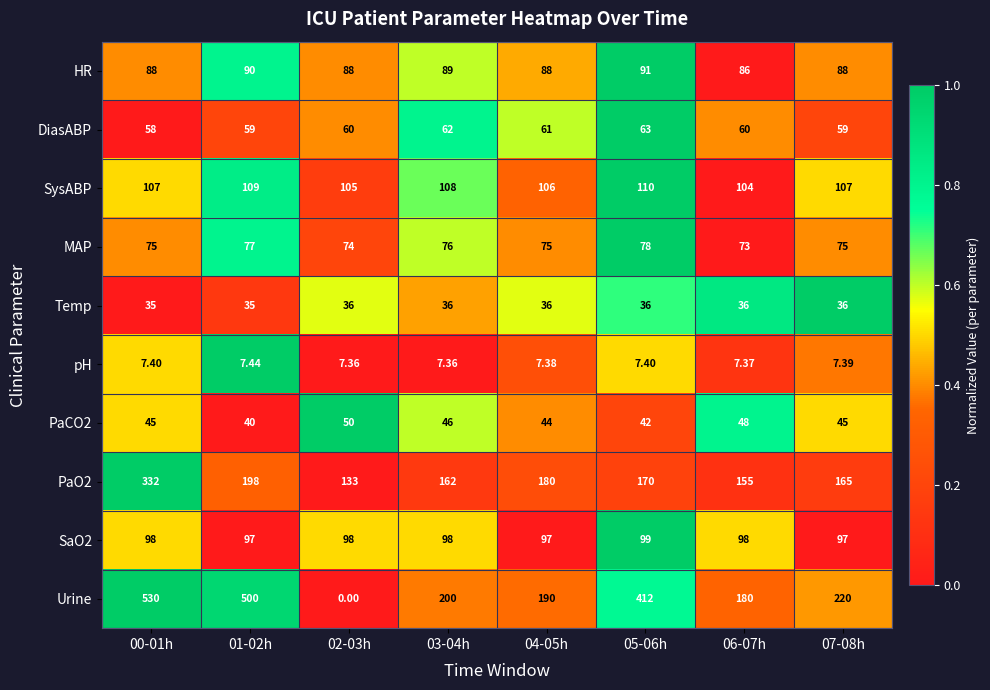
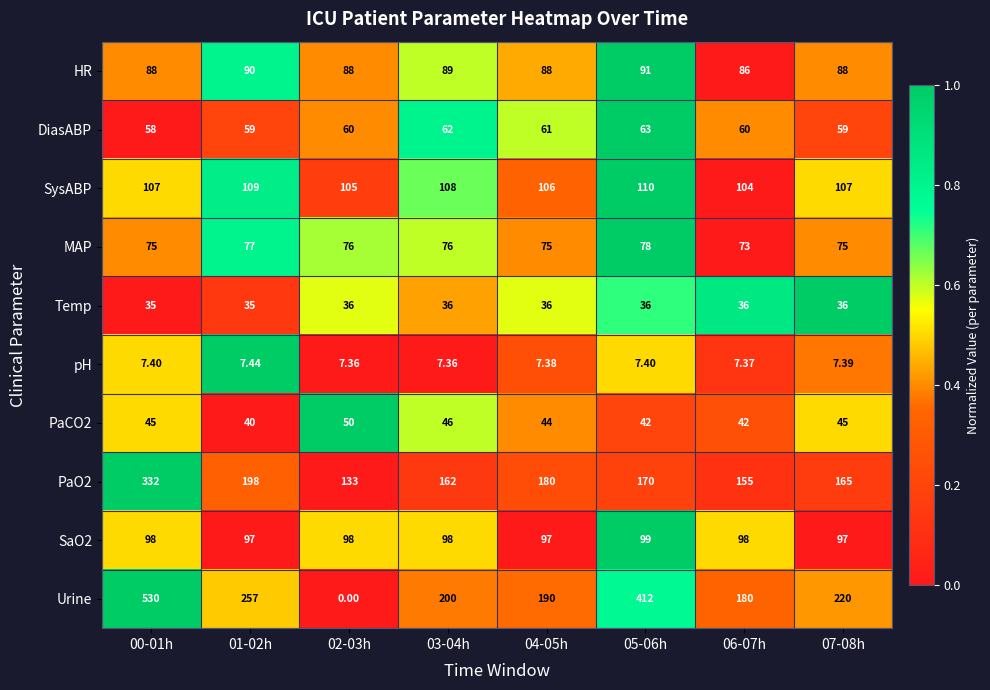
MAP, 02-03h: 74 -> 76
PaCO2, 06-07h: 48 -> 42
Urine, 01-02h: 500 -> 257
